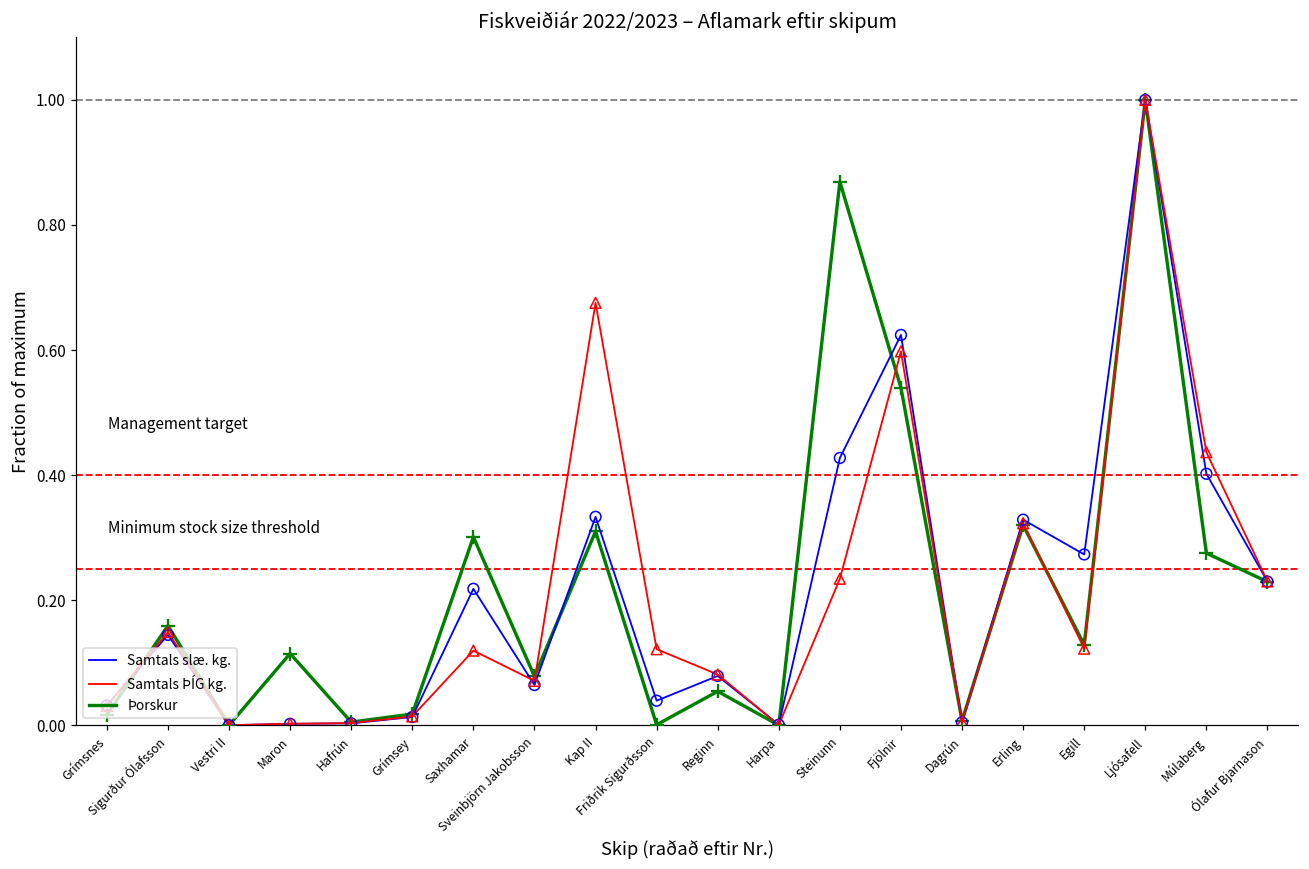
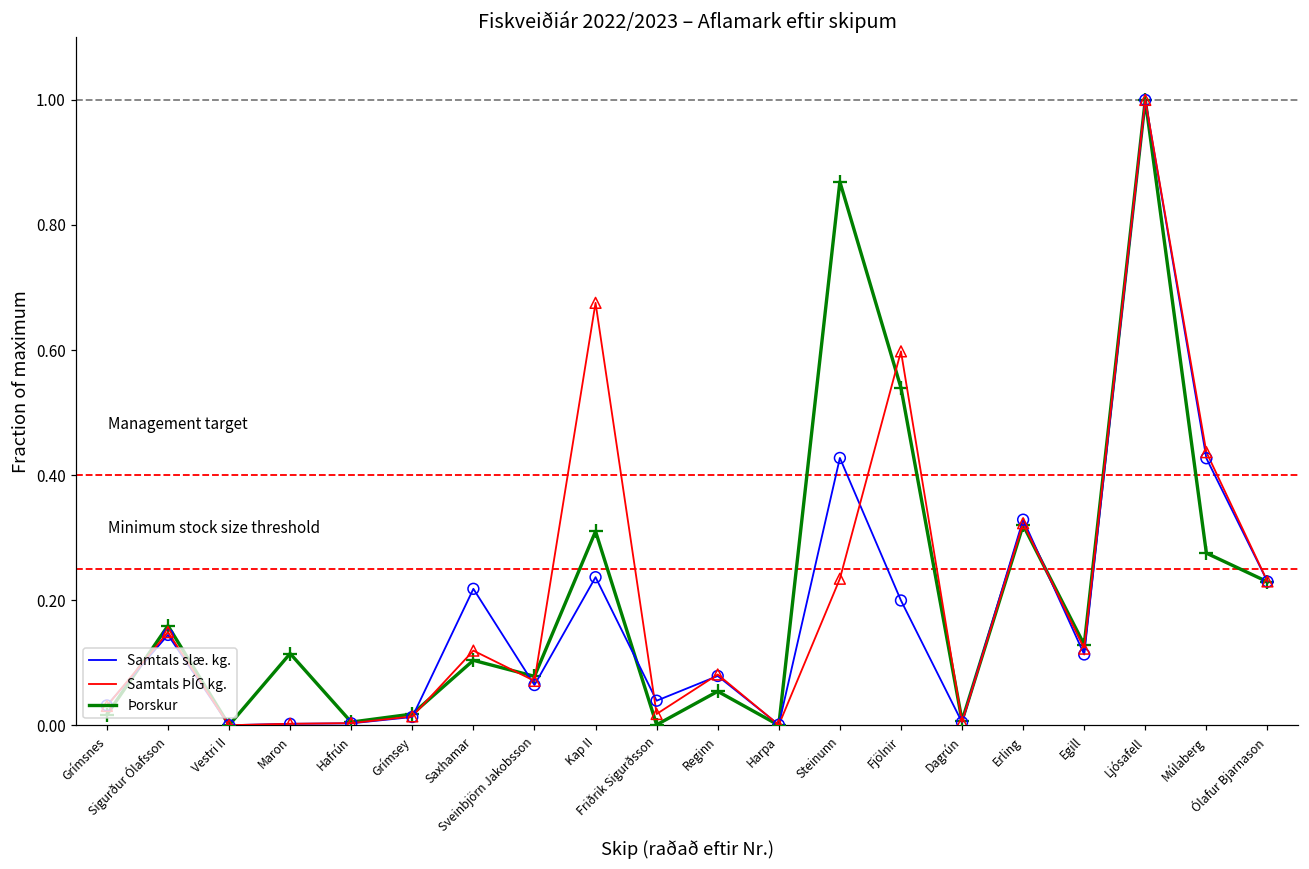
Þorskur, Saxhamar: 0.30 -> 0.10
Samtals slæ. kg., Kap II: 0.33 -> 0.24
Samtals ÞÍG kg., Friðrik Sigurðsson: 0.12 -> 0.02
Samtals slæ. kg., Fjölnir: 0.62 -> 0.20
Samtals slæ. kg., Egill: 0.27 -> 0.11
Samtals slæ. kg., Múlaberg: 0.40 -> 0.43
